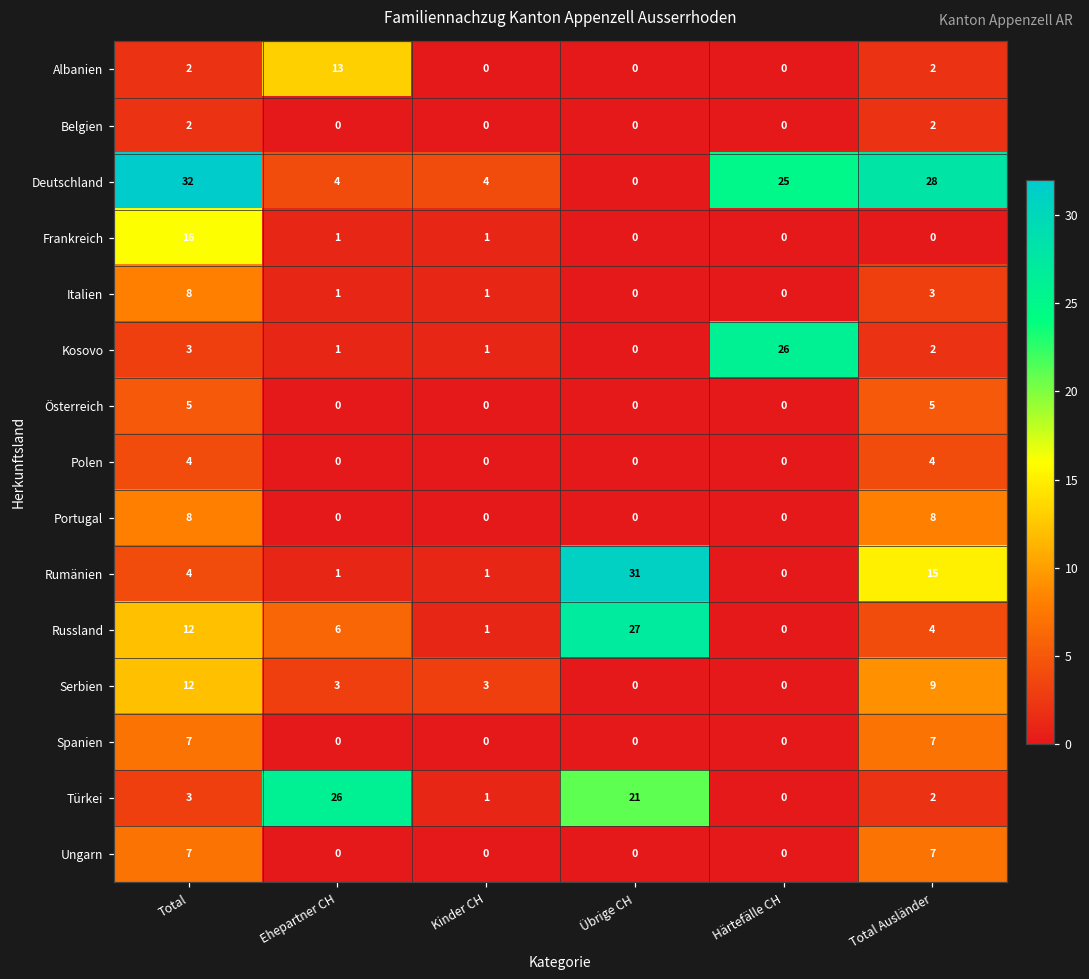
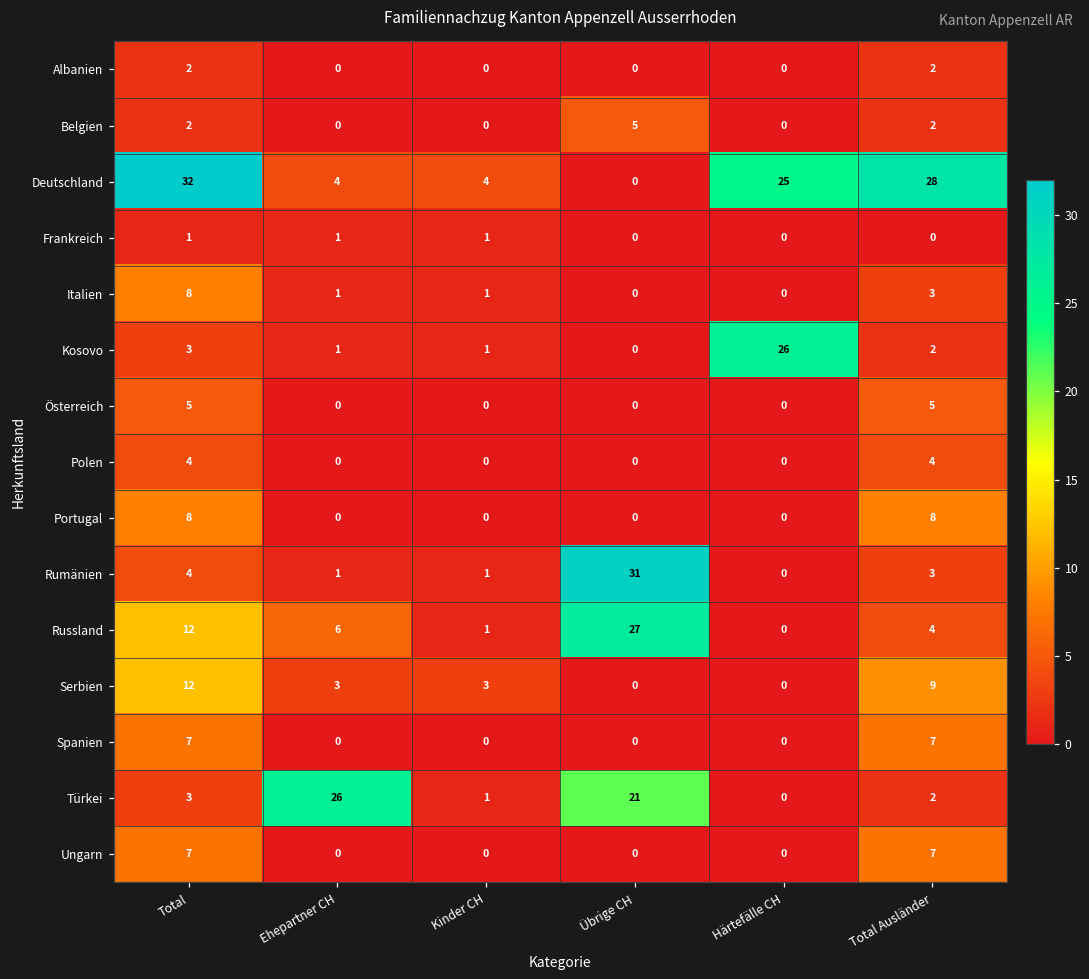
Albanien, Ehepartner CH: 13 -> 0
Belgien, Übrige CH: 0 -> 5
Frankreich, Total: 16 -> 1
Rumänien, Total Ausländer: 15 -> 3
